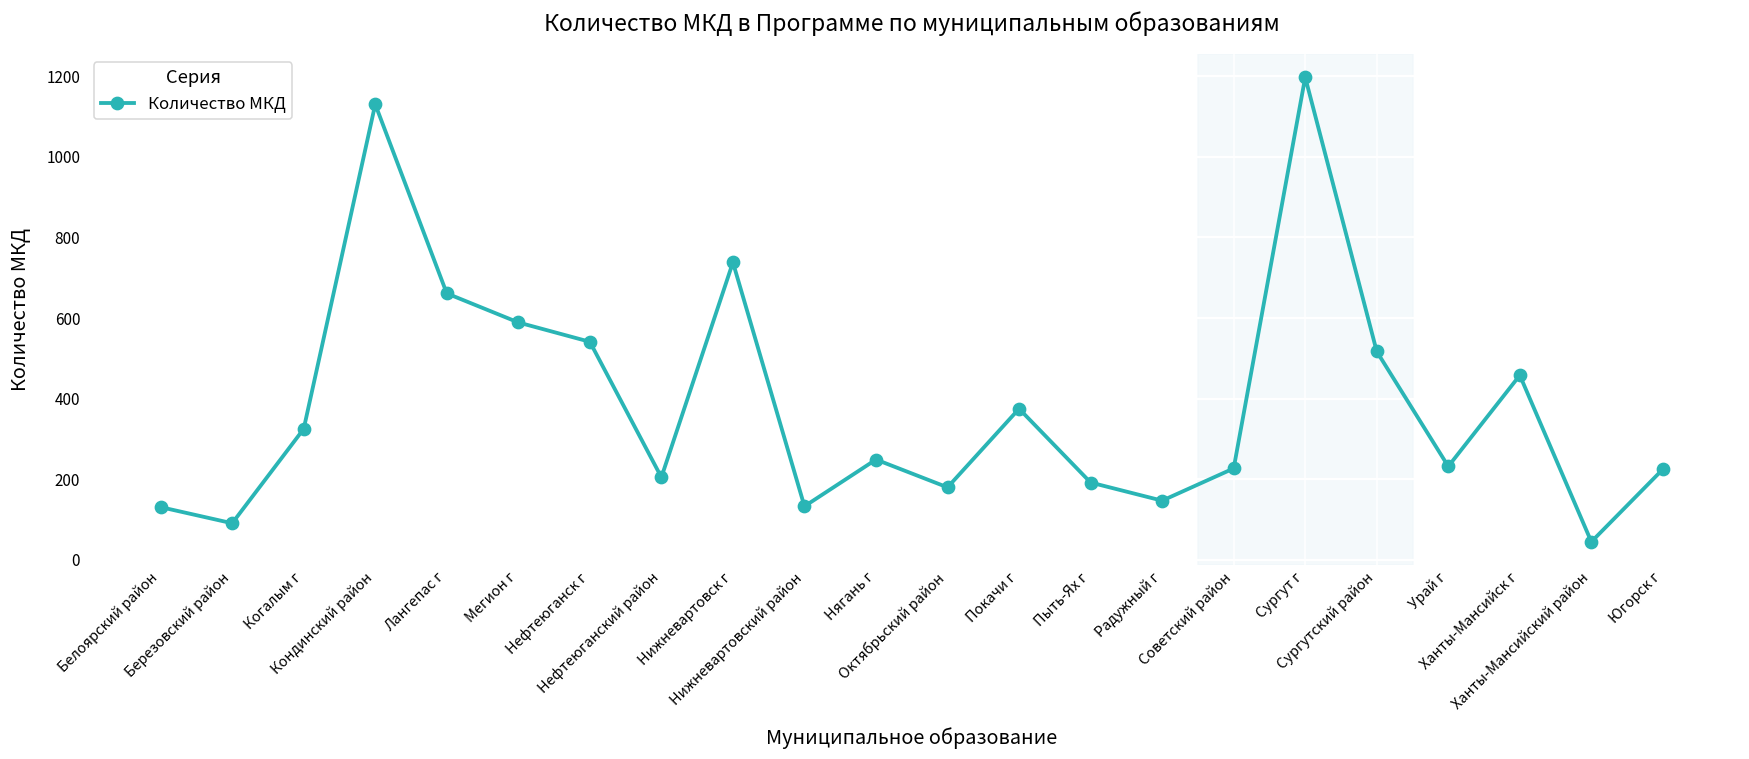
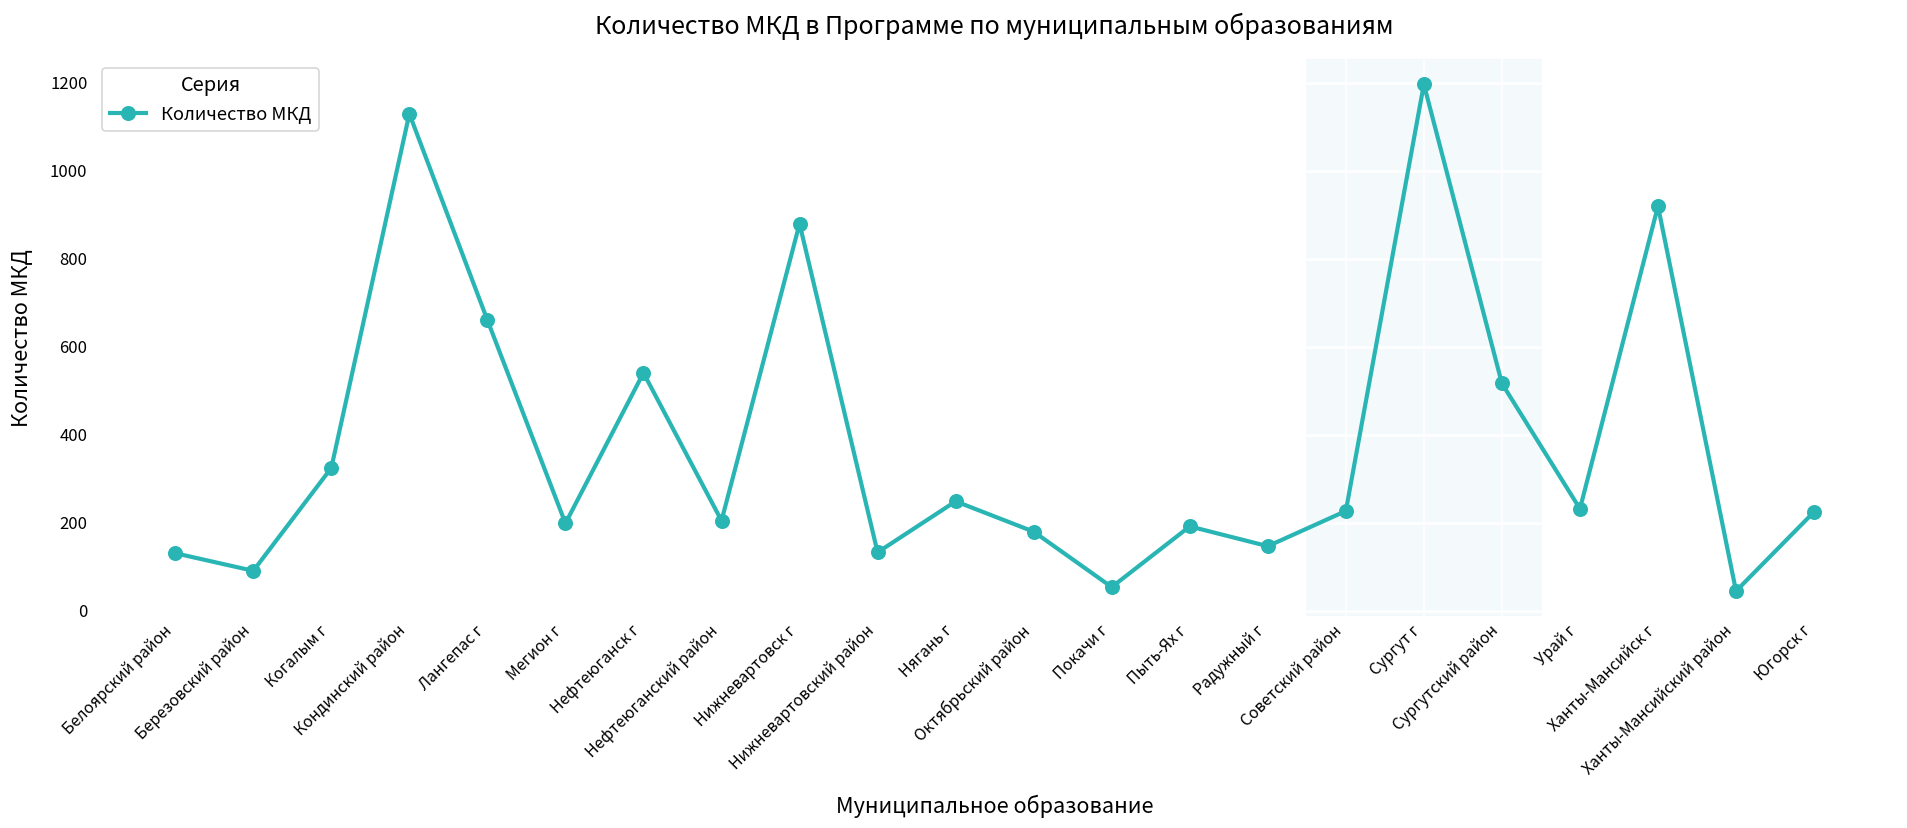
Мегион г: 590 -> 200
Нижневартовск г: 740 -> 880
Покачи г: 380 -> 50
Ханты-Мансийск г: 460 -> 920
